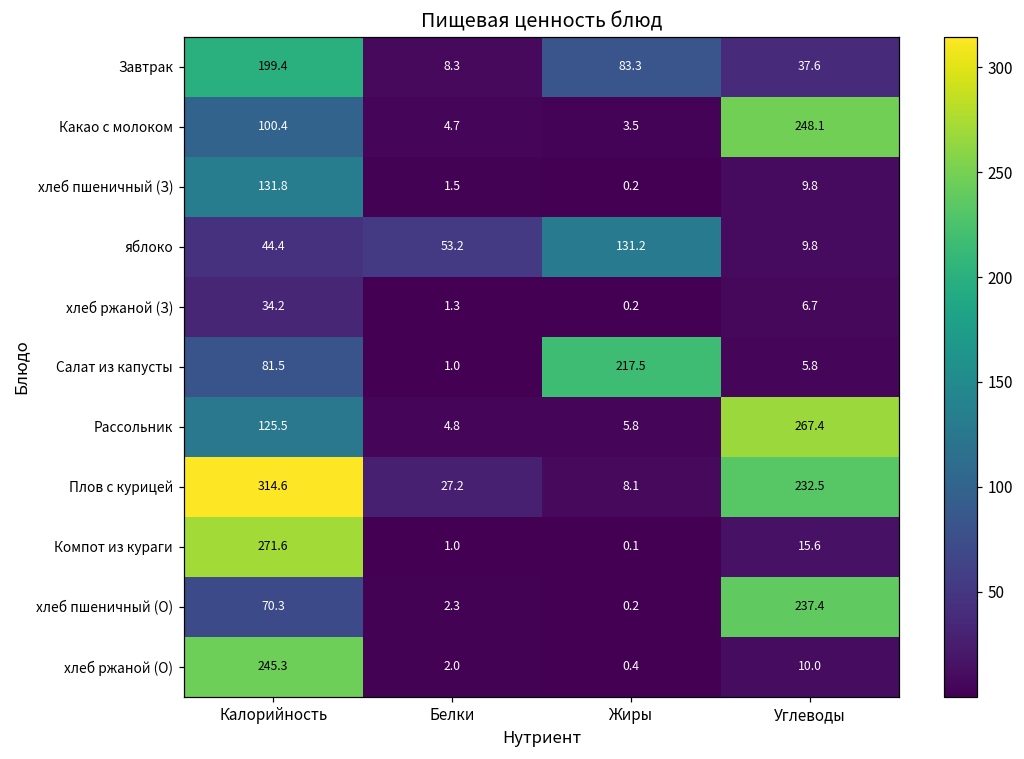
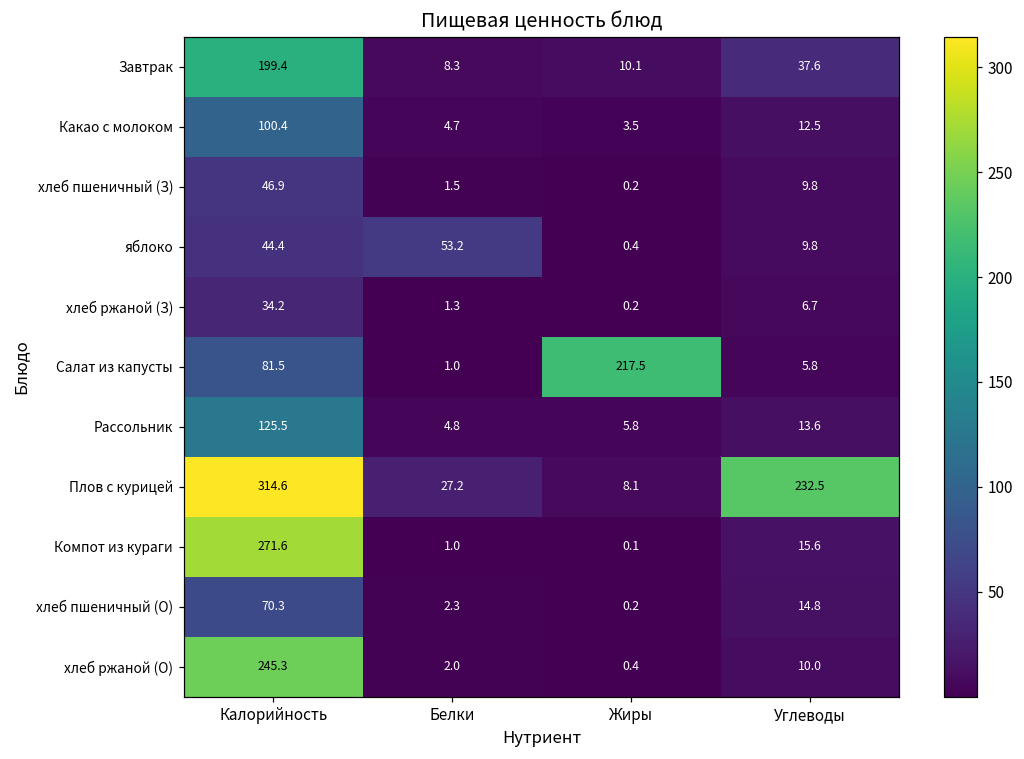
Завтрак, Жиры: 83.3 -> 10.1
Какао с молоком, Углеводы: 248.1 -> 12.5
хлеб пшеничный (З), Калорийность: 131.8 -> 46.9
яблоко, Жиры: 131.2 -> 0.4
Рассольник, Углеводы: 267.4 -> 13.6
хлеб пшеничный (О), Углеводы: 237.4 -> 14.8
